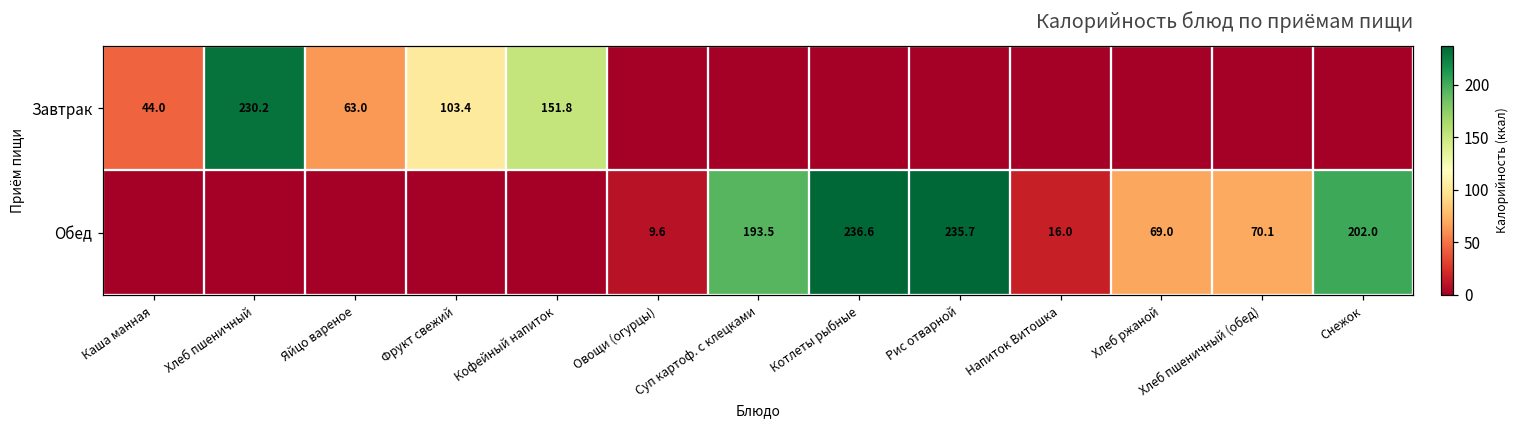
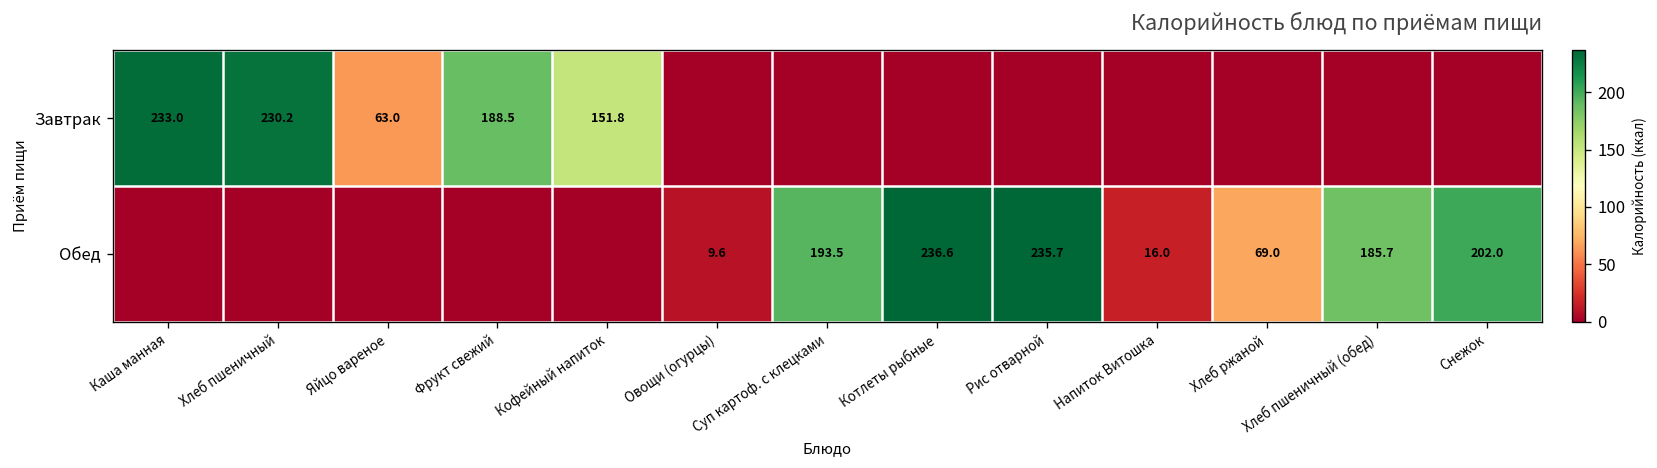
Завтрак, Каша манная: 44.0 -> 233.0
Завтрак, Фрукт свежий: 103.4 -> 188.5
Обед, Хлеб пшеничный (обед): 70.1 -> 185.7
